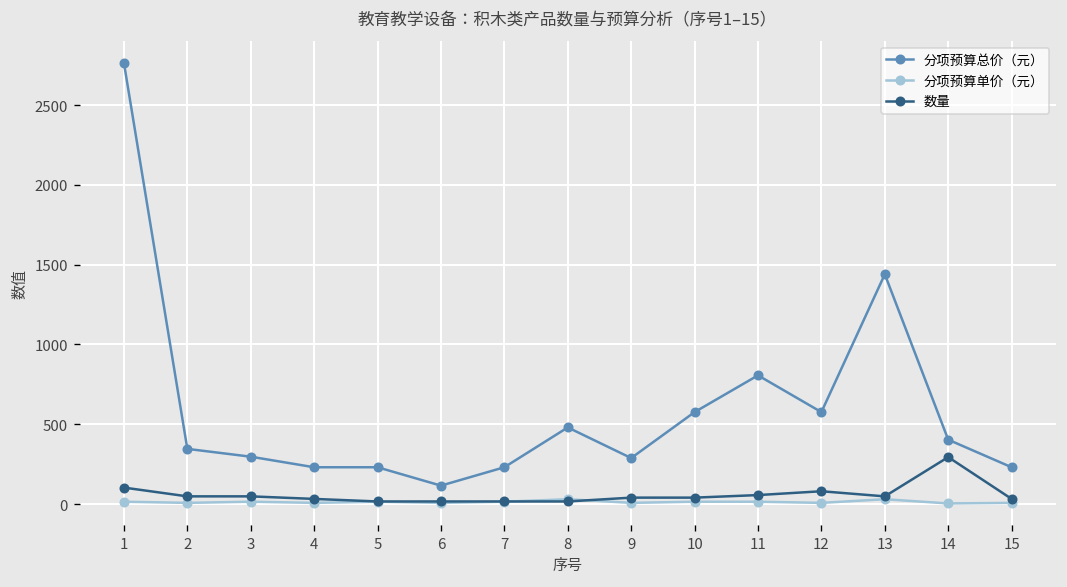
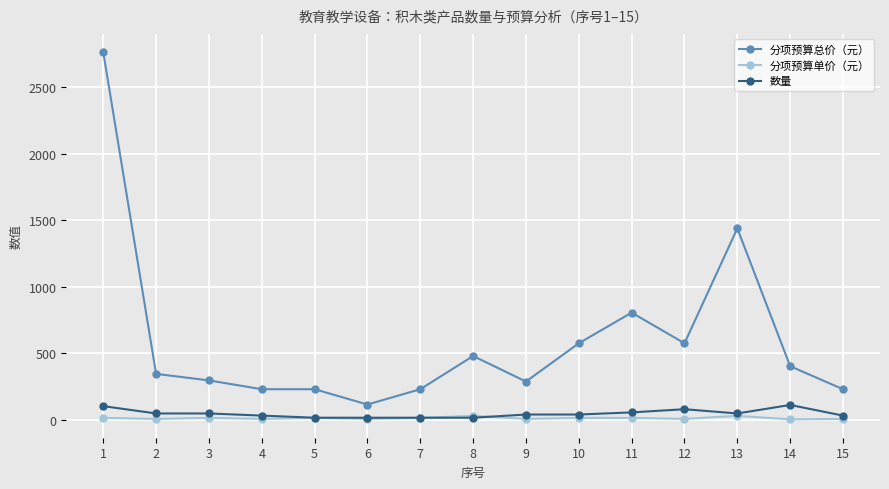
数量, 14: 290 -> 110
